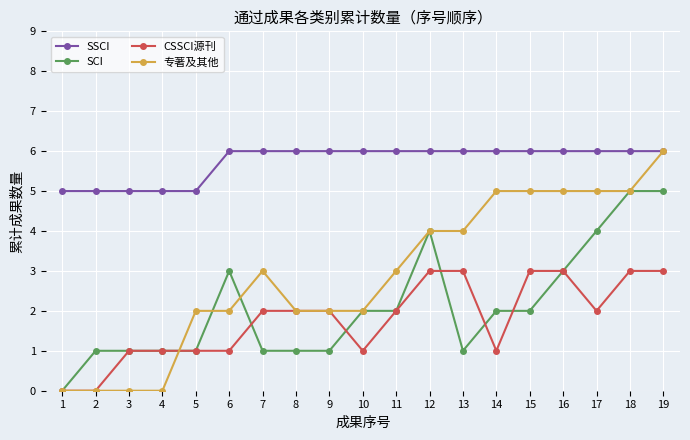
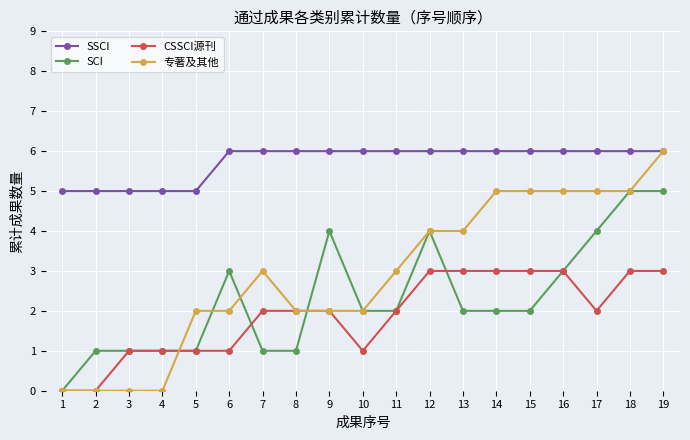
SCI, 9: 1 -> 4
SCI, 13: 1 -> 2
CSSCI源刊, 14: 1 -> 3
